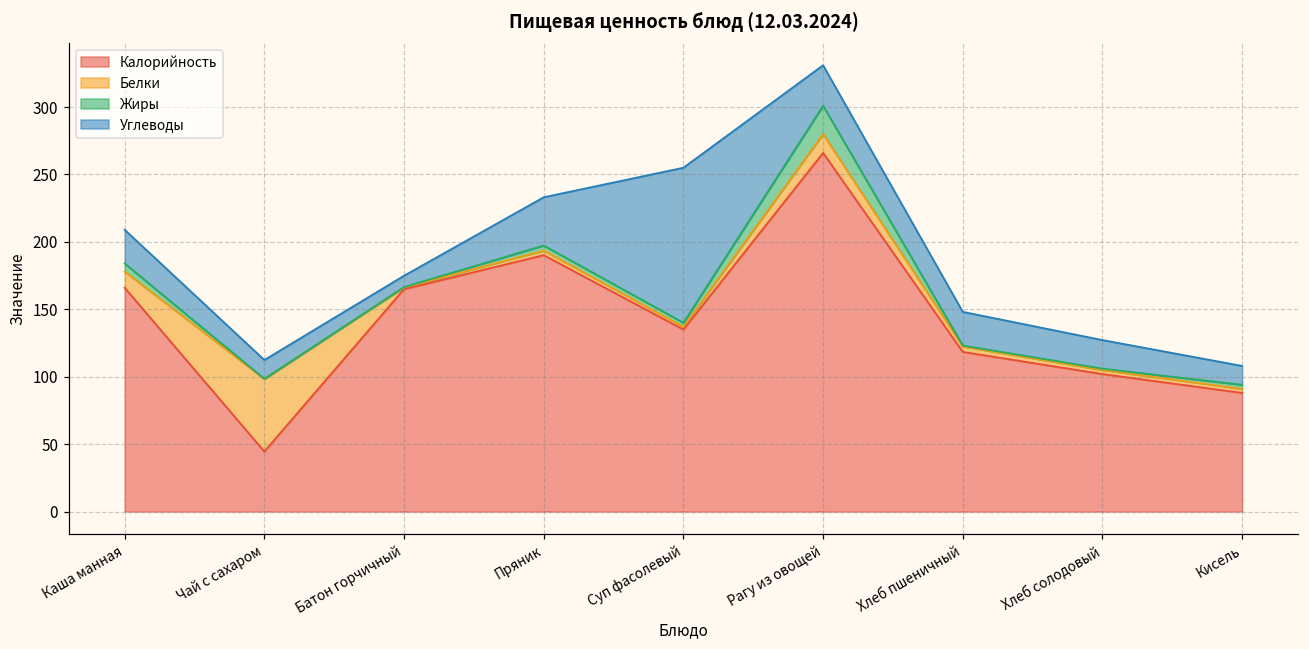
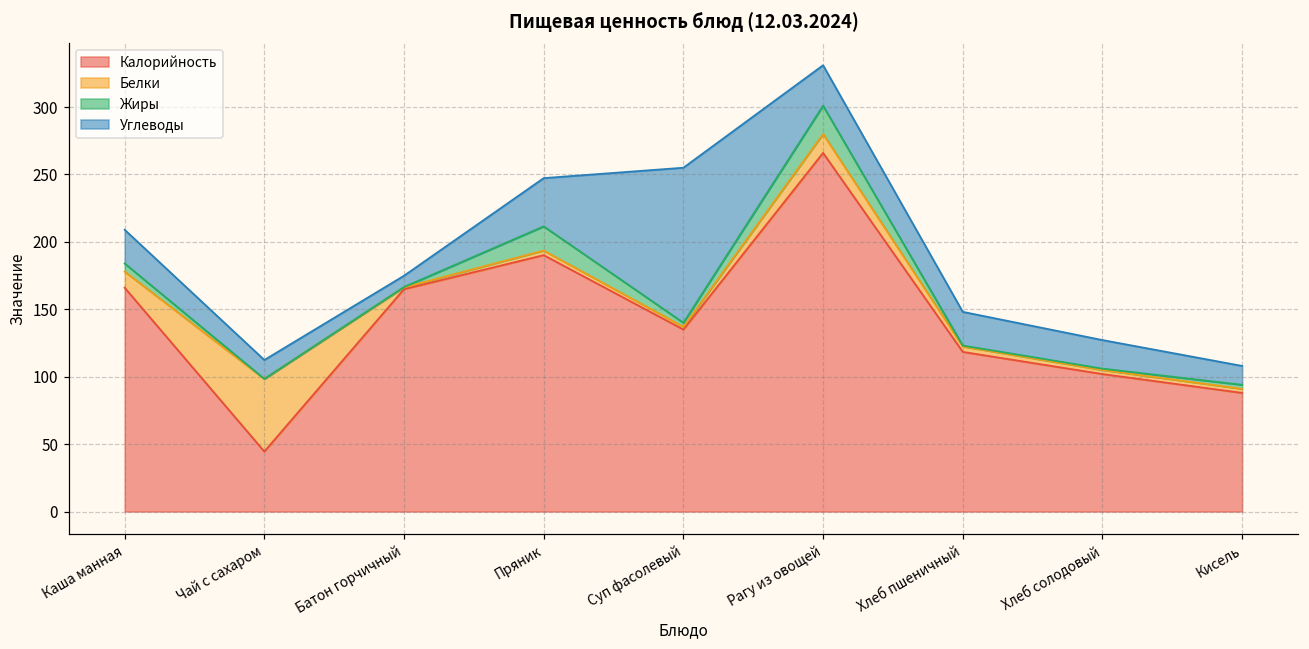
Жиры, Пряник: 4 -> 18
